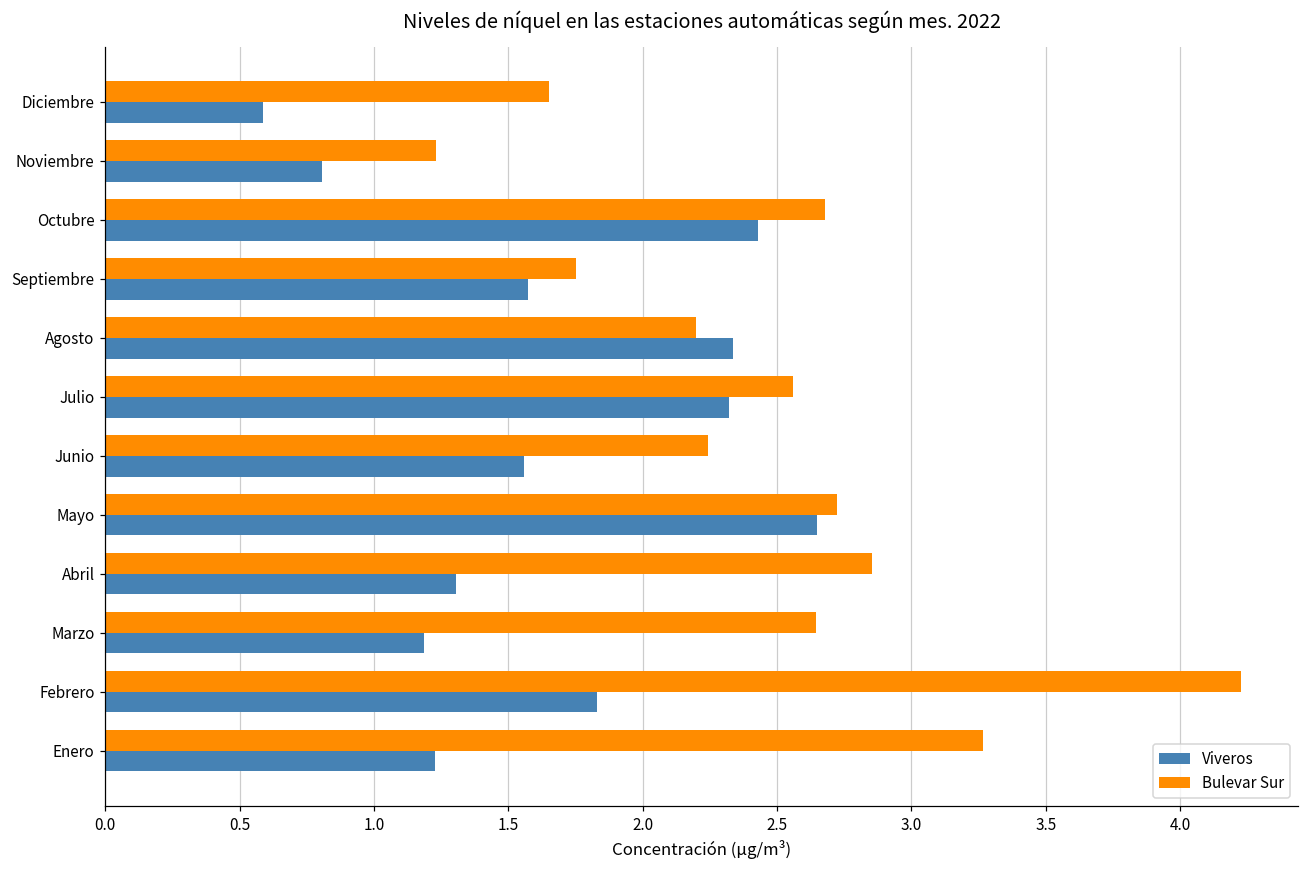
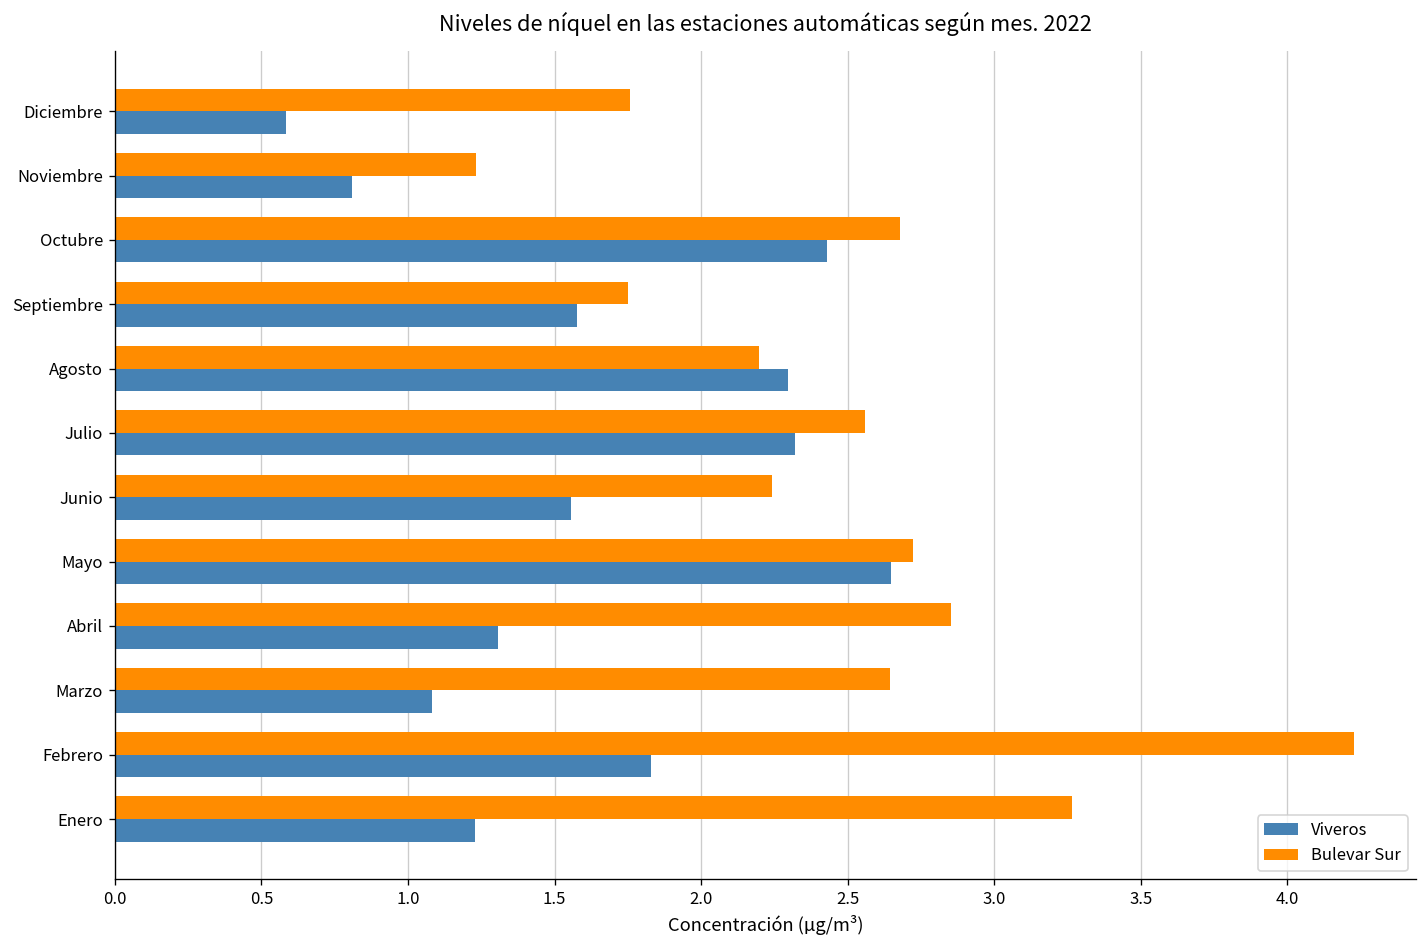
Bulevar Sur, Diciembre: 1.65 -> 1.76
Viveros, Agosto: 2.34 -> 2.30
Viveros, Marzo: 1.18 -> 1.08
